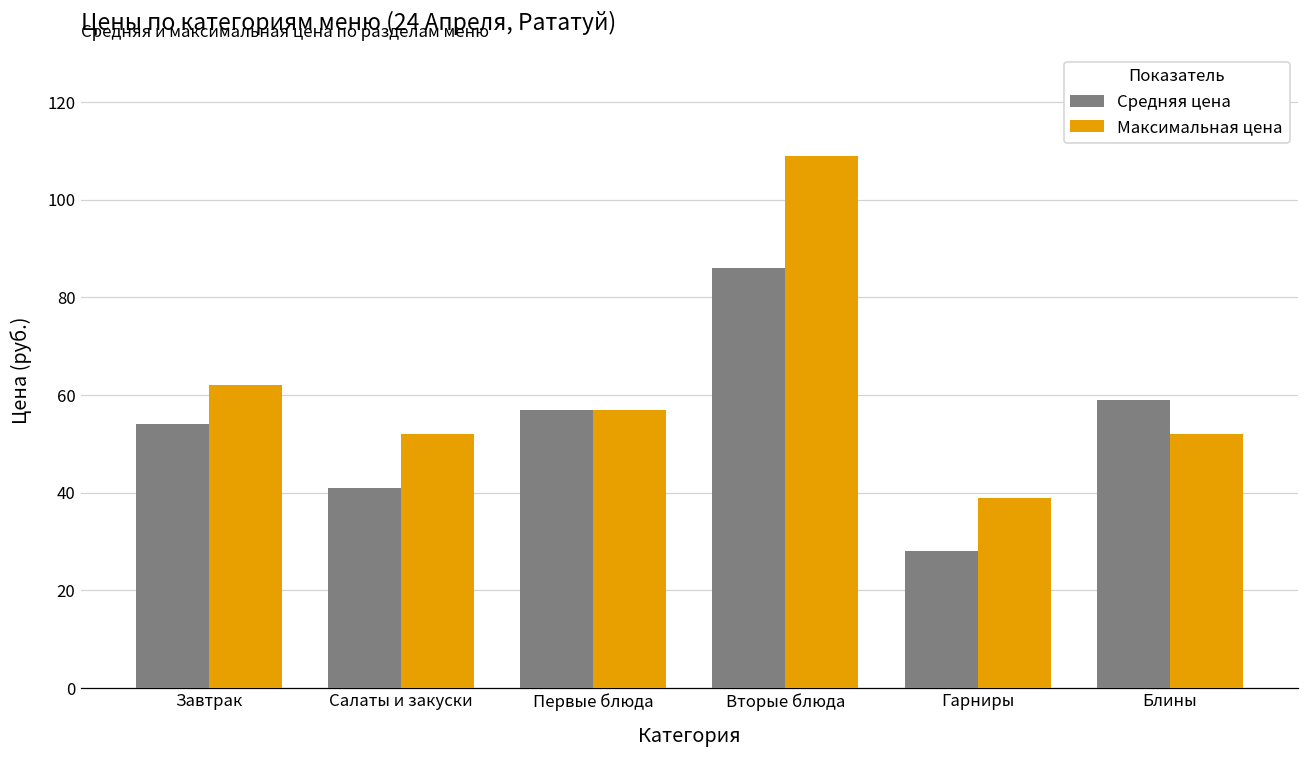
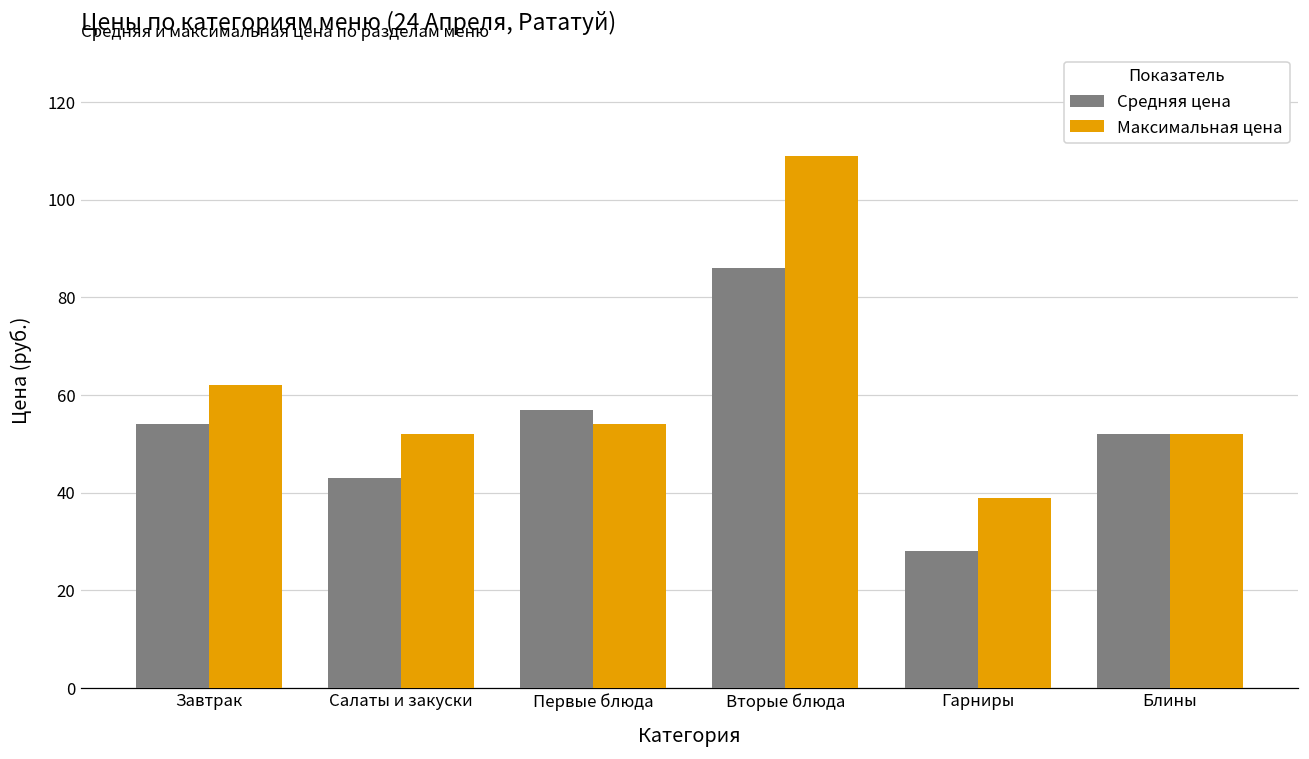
Средняя цена, Салаты и закуски: 41 -> 43
Максимальная цена, Первые блюда: 57 -> 54
Средняя цена, Блины: 59 -> 52
